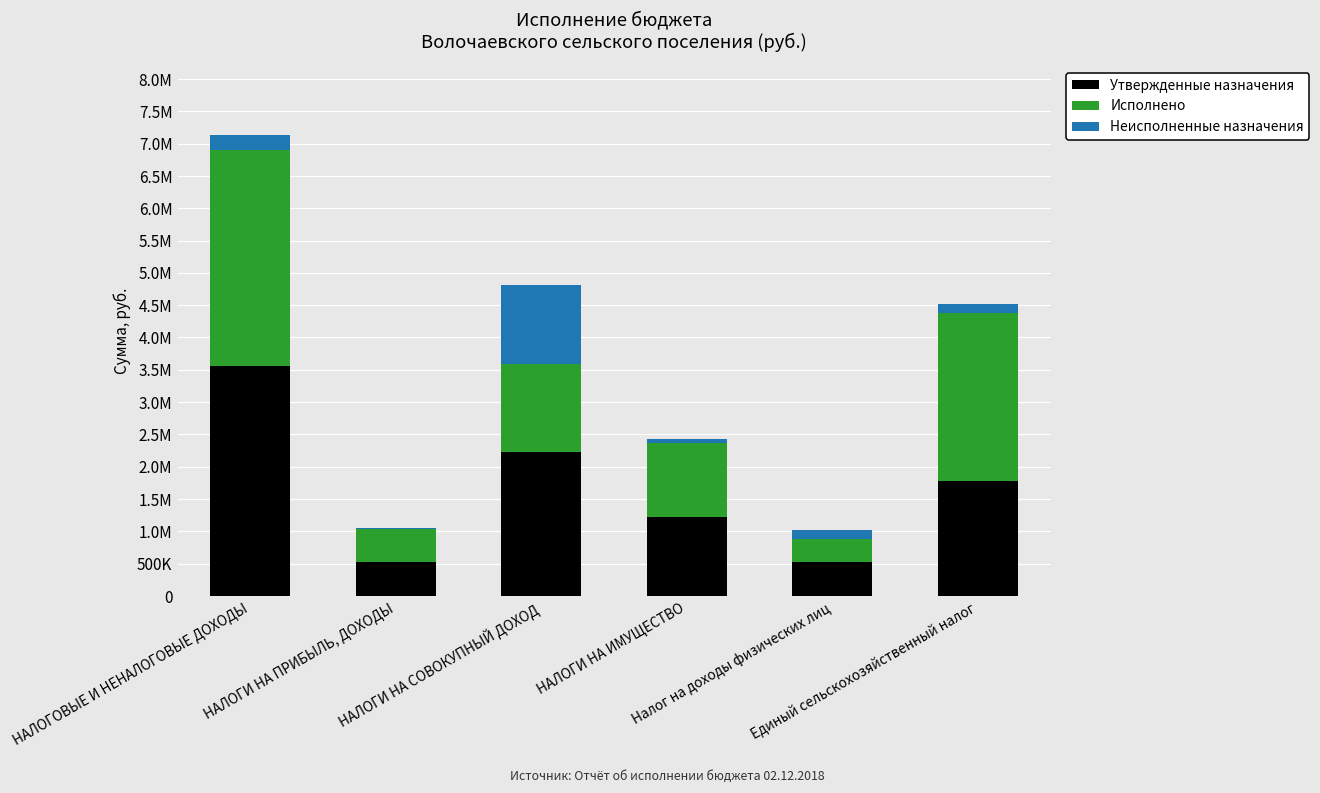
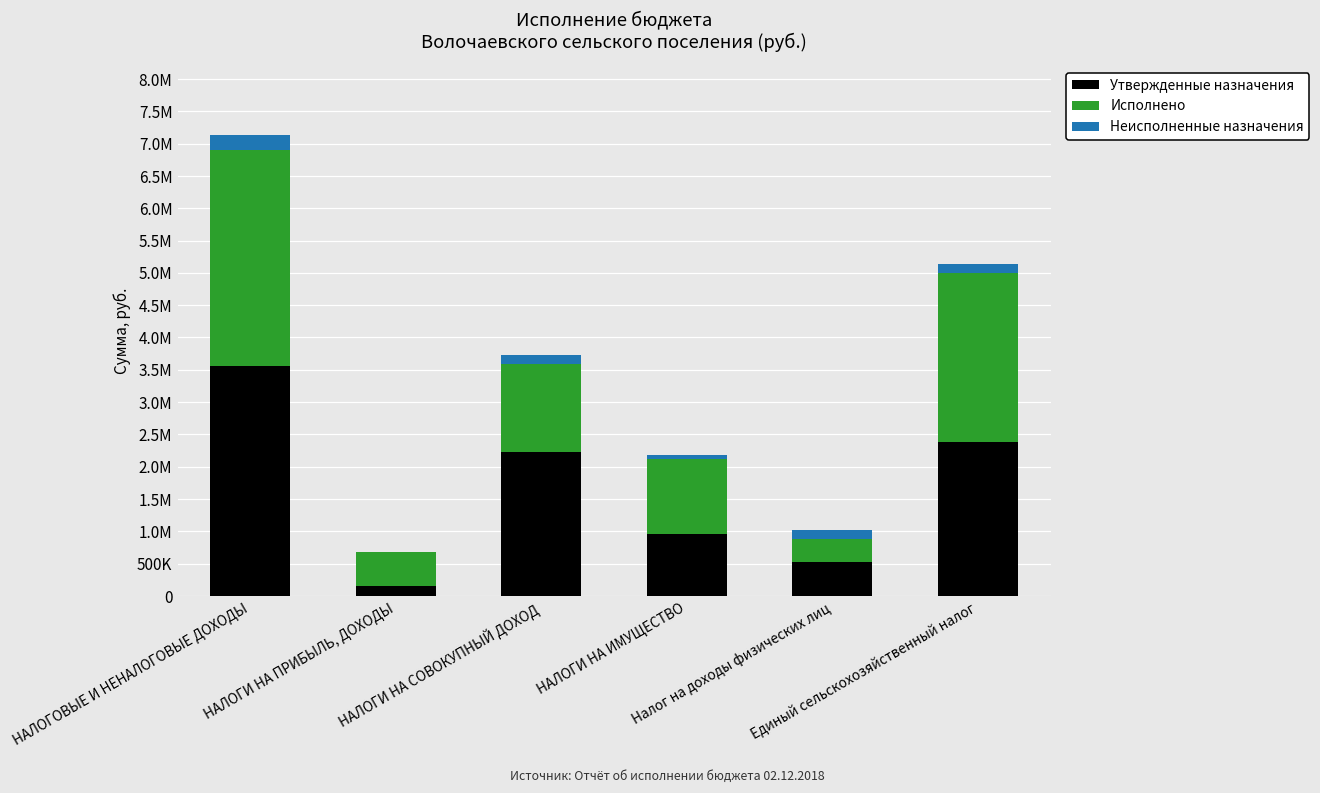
Утвержденные назначения, НАЛОГИ НА ПРИБЫЛЬ, ДОХОДЫ: 500000 -> 200000
Неисполненные назначения, НАЛОГИ НА СОВОКУПНЫЙ ДОХОД: 1200000 -> 100000
Утвержденные назначения, НАЛОГИ НА ИМУЩЕСТВО: 1200000 -> 1000000
Утвержденные назначения, Единый сельскохозяйственный налог: 1800000 -> 2400000
